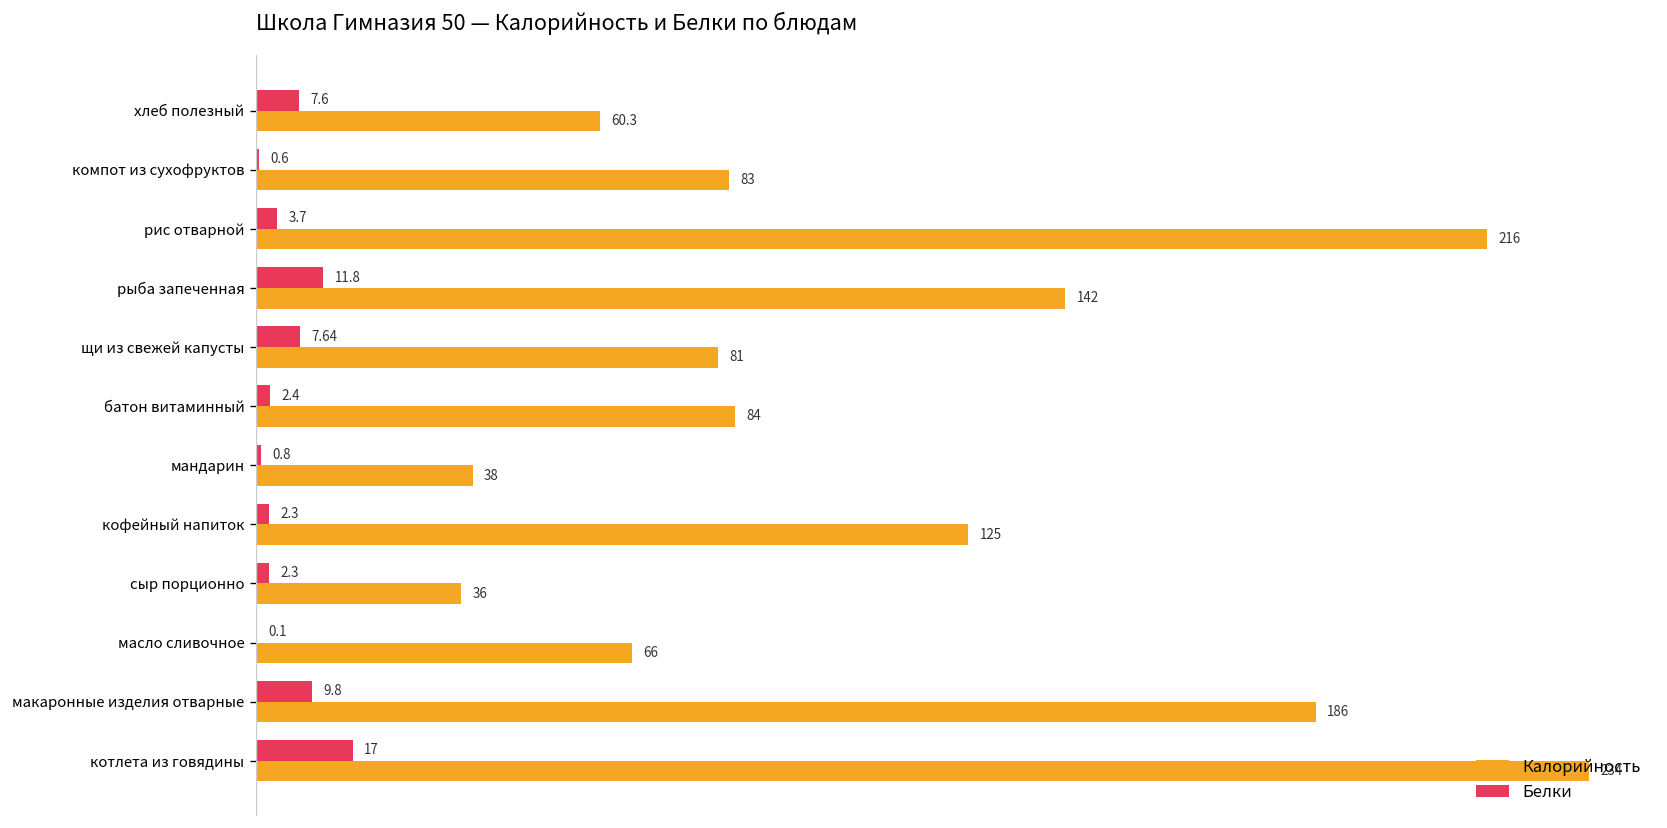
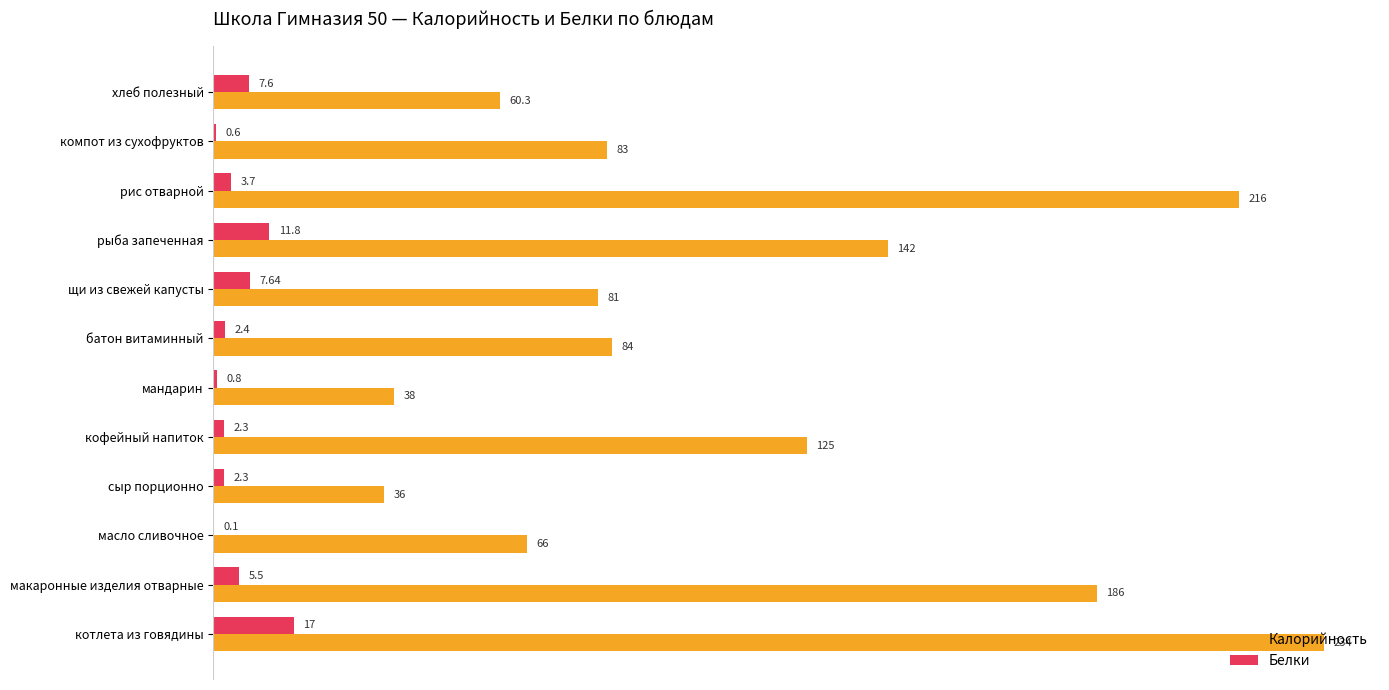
Белки, макаронные изделия отварные: 9.8 -> 5.5
